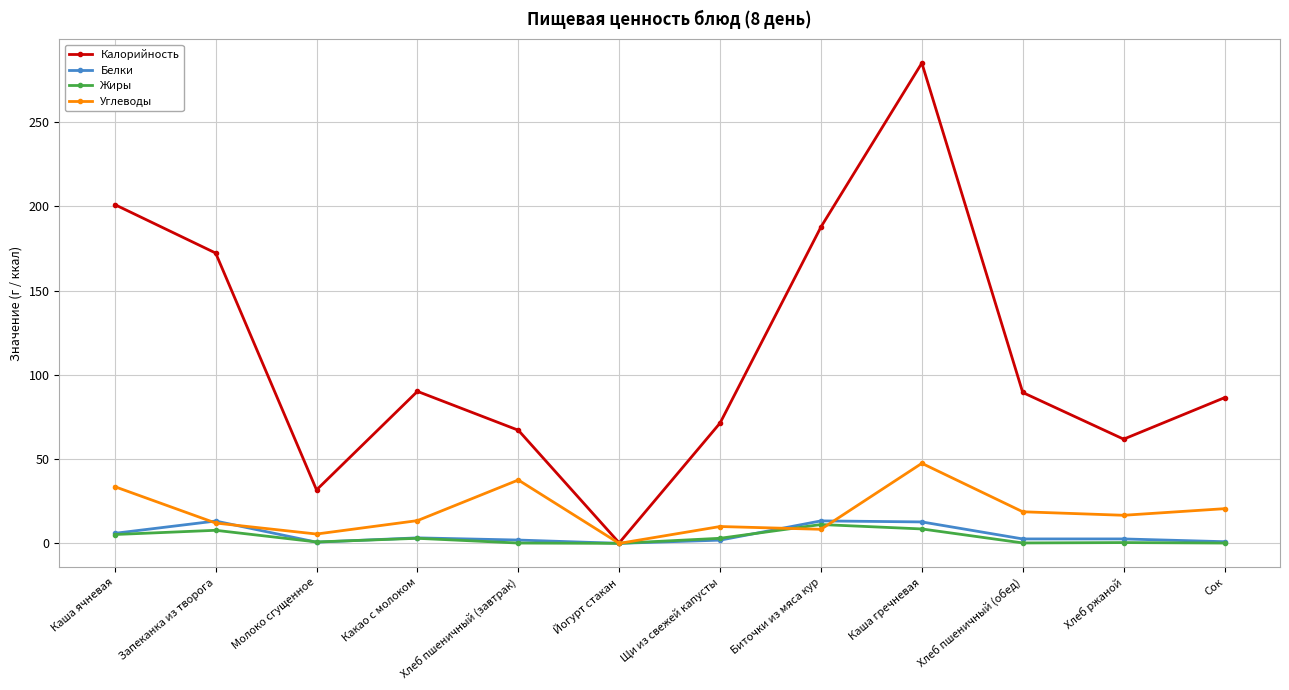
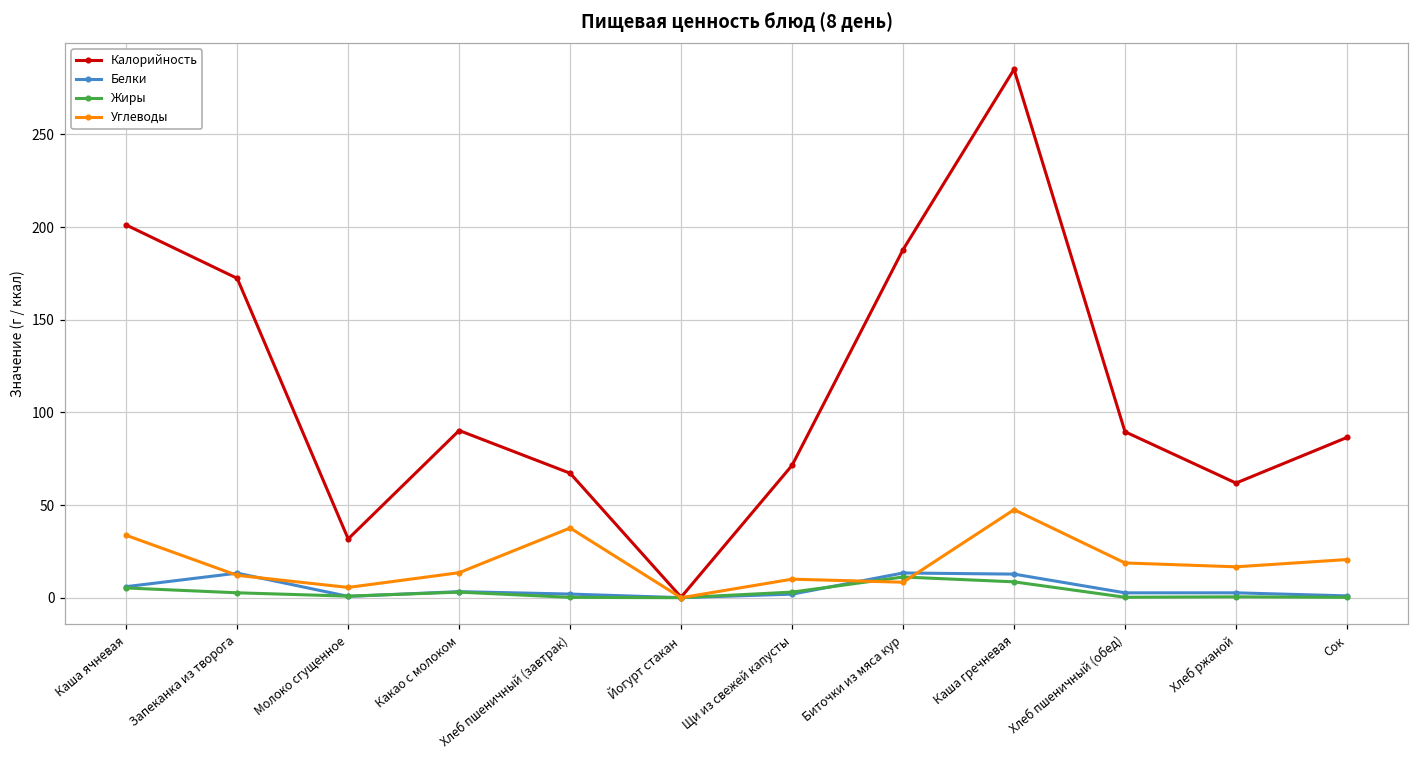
Жиры, Запеканка из творога: 8 -> 3
